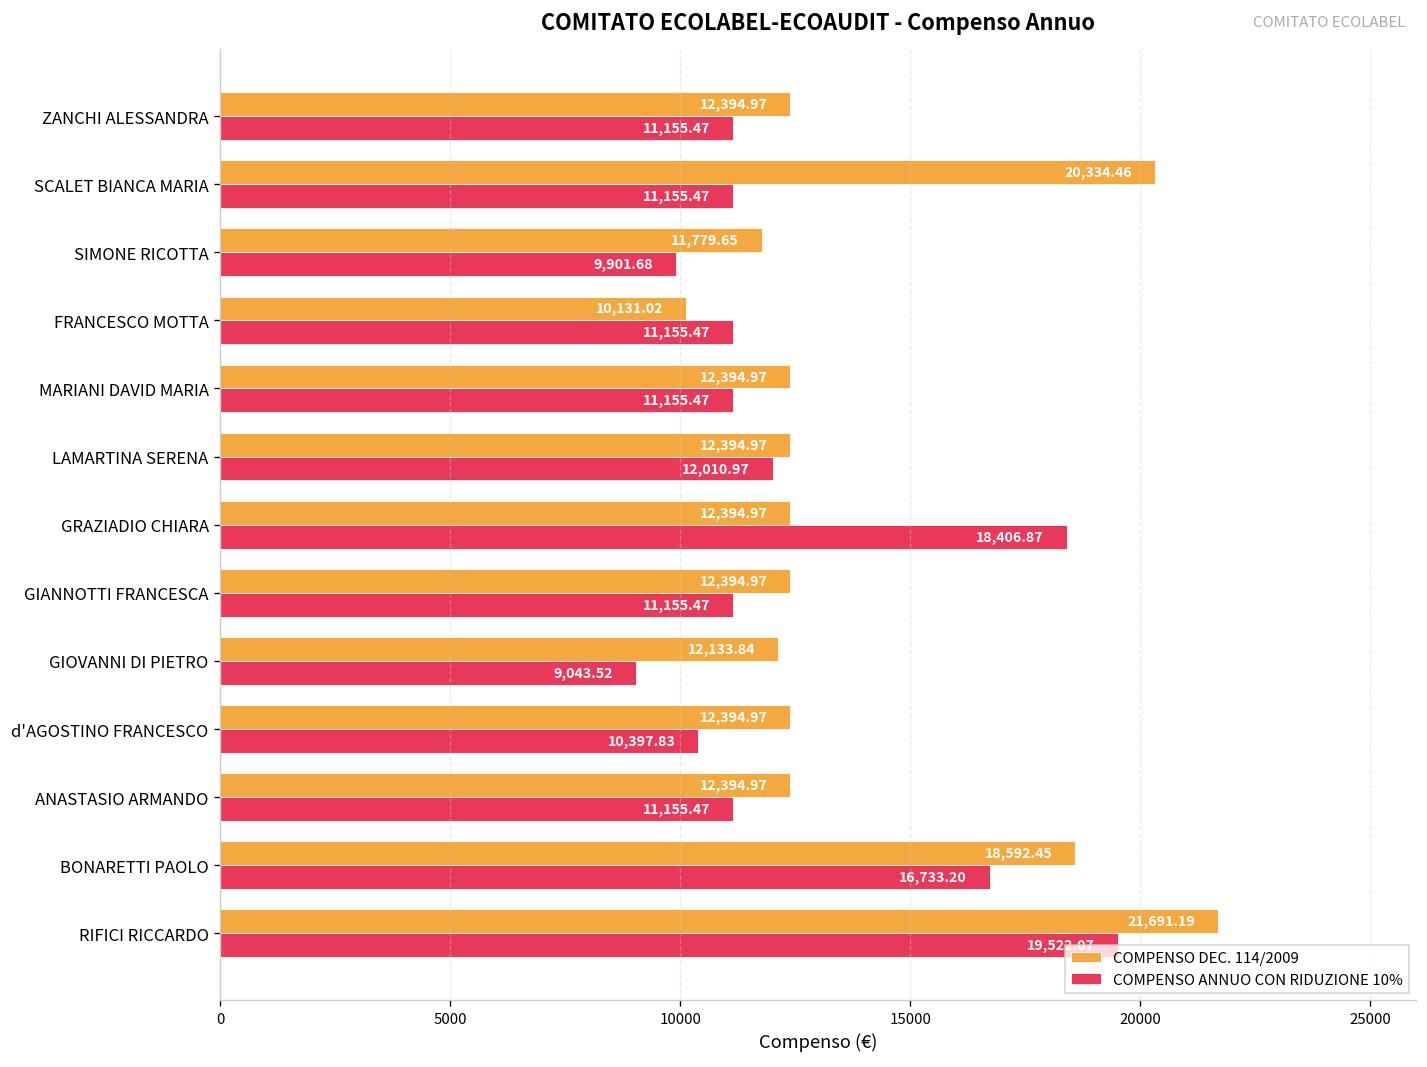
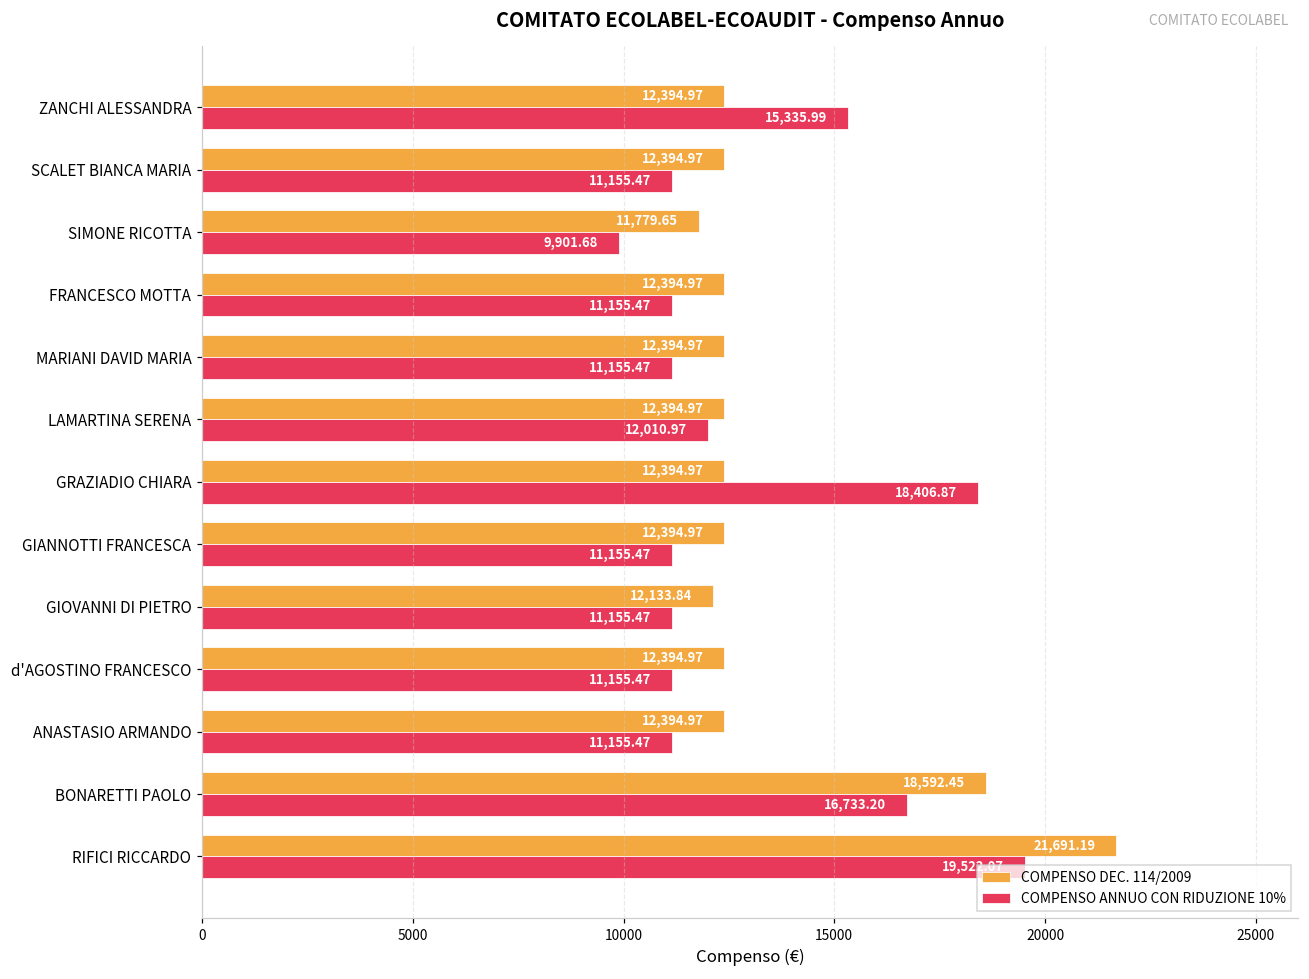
COMPENSO ANNUO CON RIDUZIONE 10%, ZANCHI ALESSANDRA: 11,155.47 -> 15,335.99
COMPENSO DEC. 114/2009, SCALET BIANCA MARIA: 20,334.46 -> 12,394.97
COMPENSO DEC. 114/2009, FRANCESCO MOTTA: 10,131.02 -> 12,394.97
COMPENSO ANNUO CON RIDUZIONE 10%, GIOVANNI DI PIETRO: 9,043.52 -> 11,155.47
COMPENSO ANNUO CON RIDUZIONE 10%, d'AGOSTINO FRANCESCO: 10,397.83 -> 11,155.47
